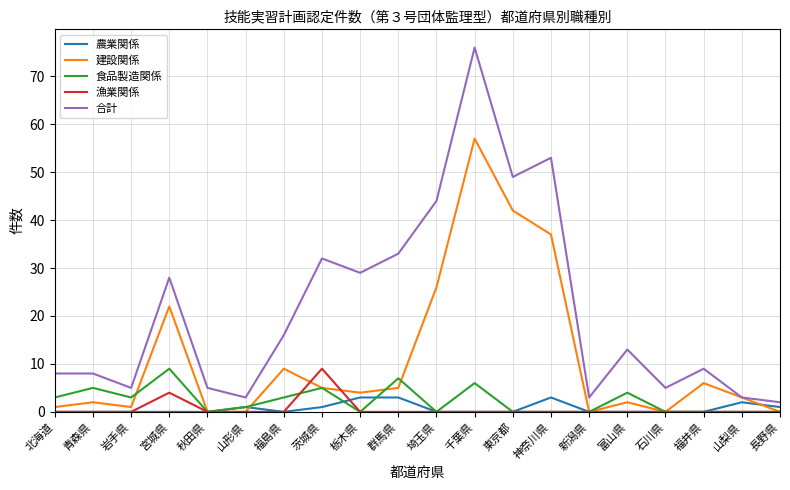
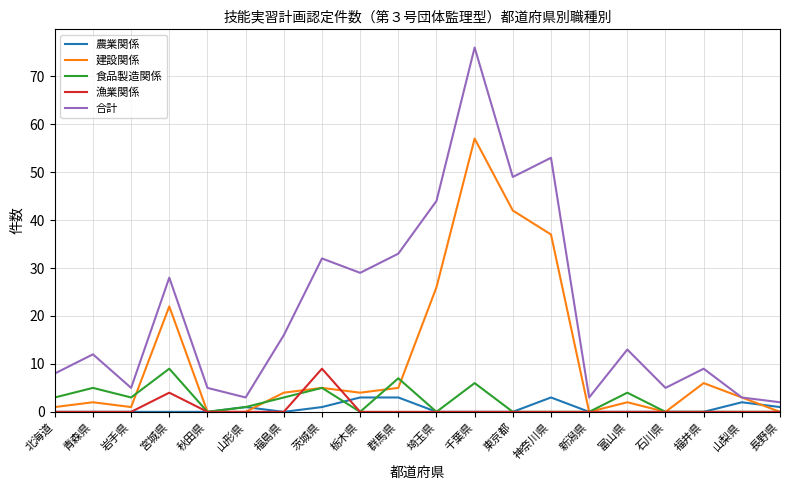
合計, 青森県: 8 -> 12
建設関係, 福島県: 9 -> 4
